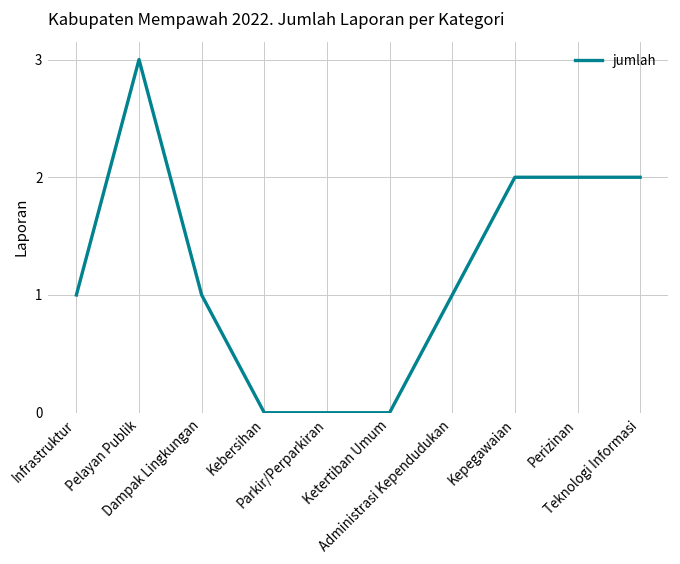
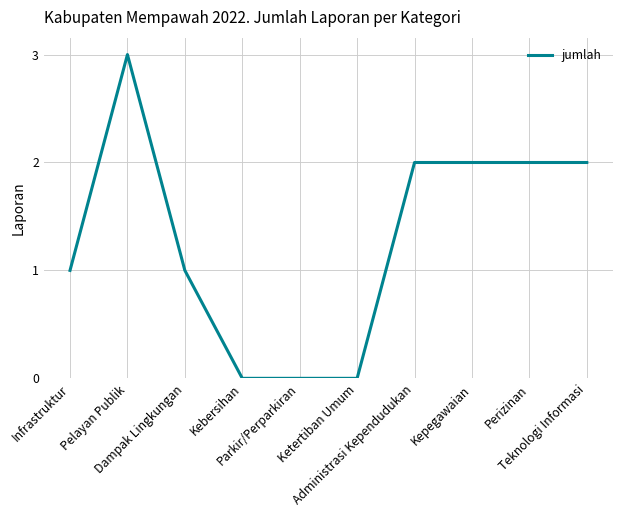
Administrasi Kependudukan: 1 -> 2
